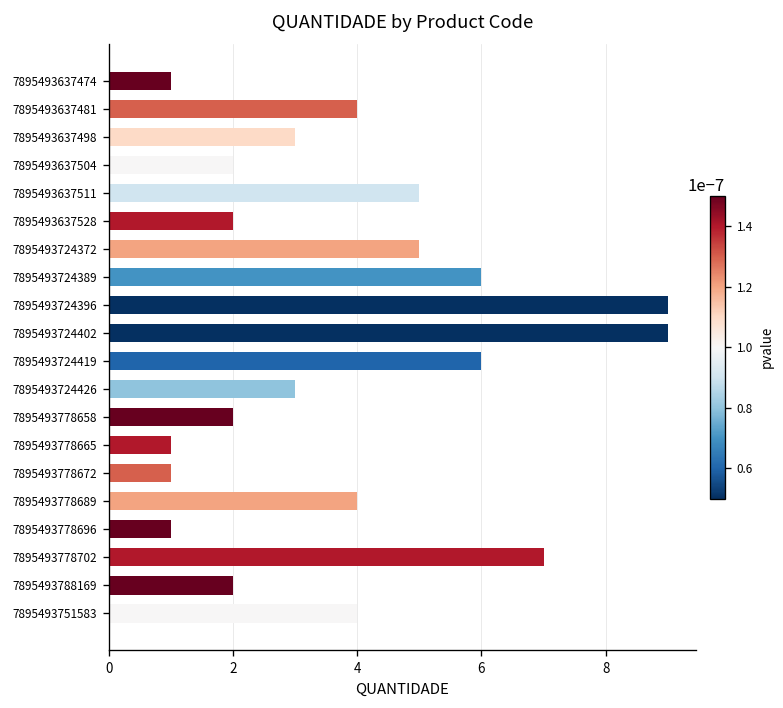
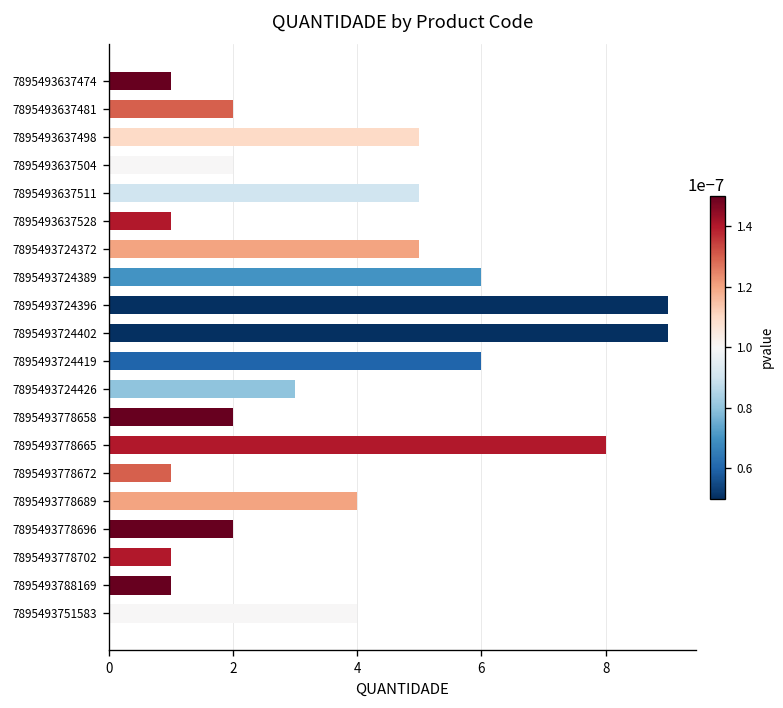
7895493637481: 4 -> 2
7895493637498: 3 -> 5
7895493637528: 2 -> 1
7895493778665: 1 -> 8
7895493778696: 1 -> 2
7895493778702: 7 -> 1
7895493788169: 2 -> 1
